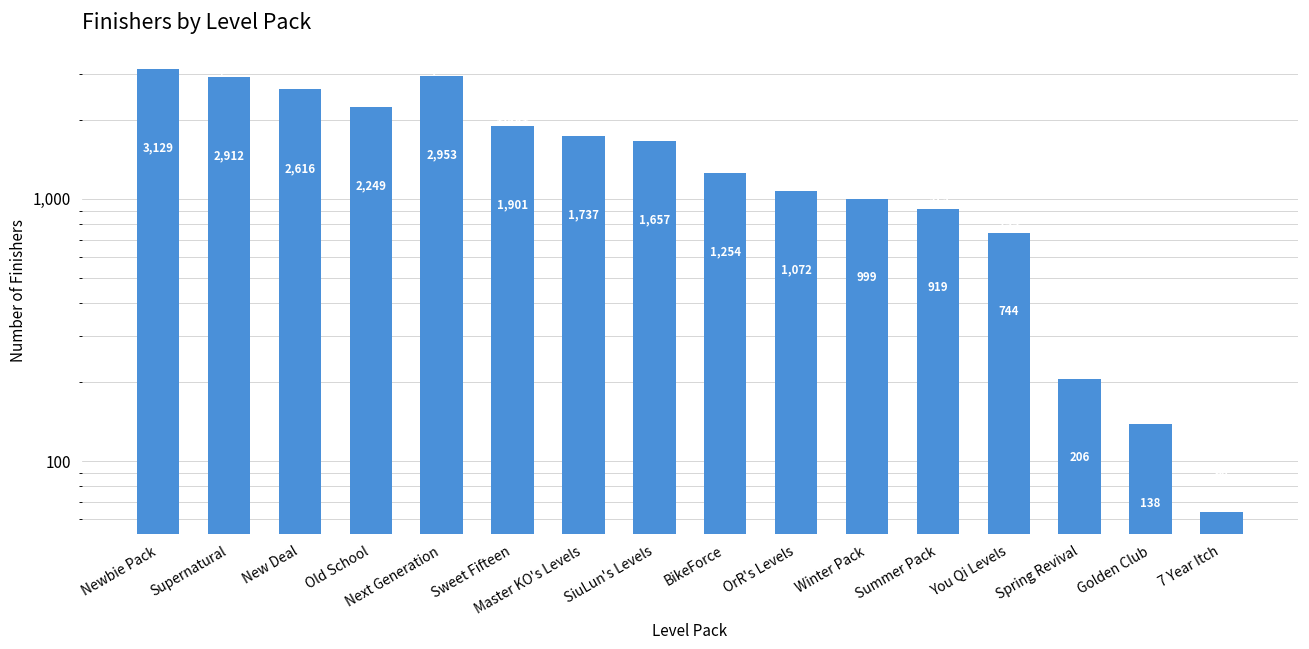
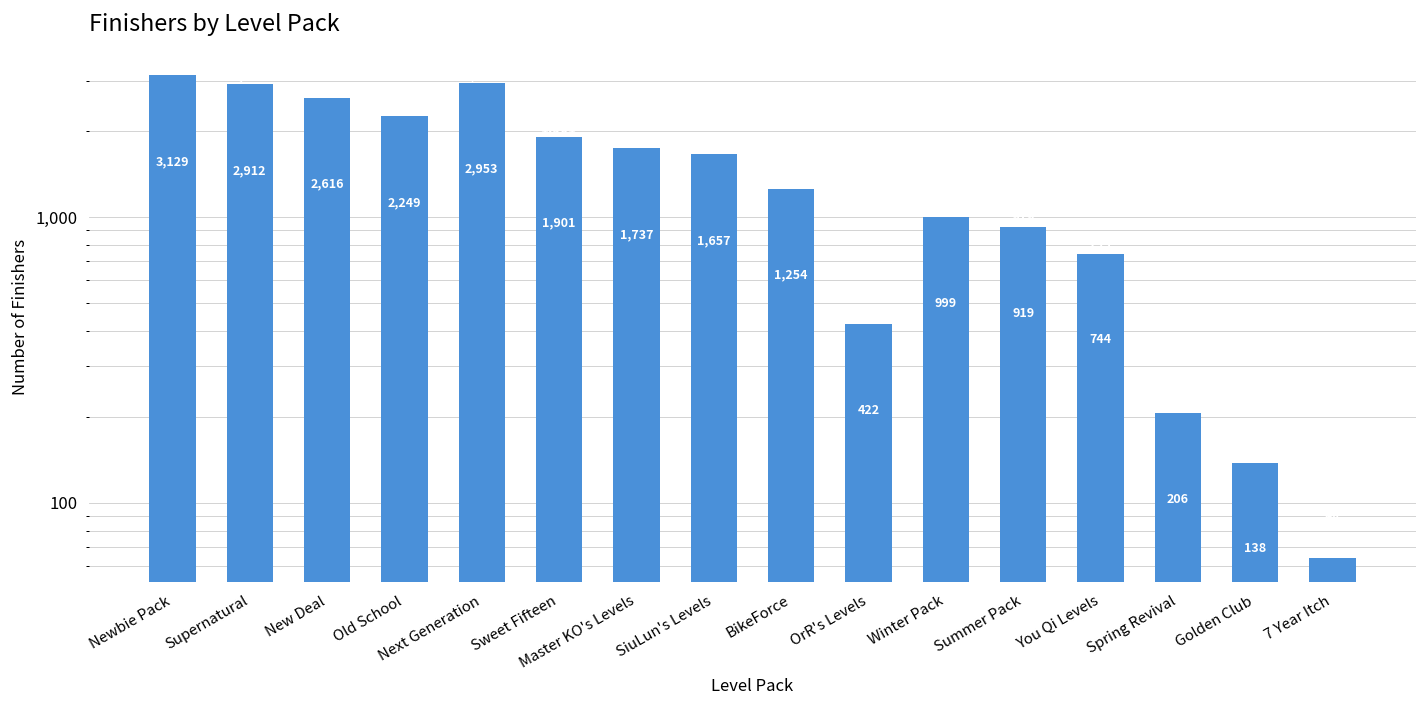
OrR's Levels: 1,072 -> 422
